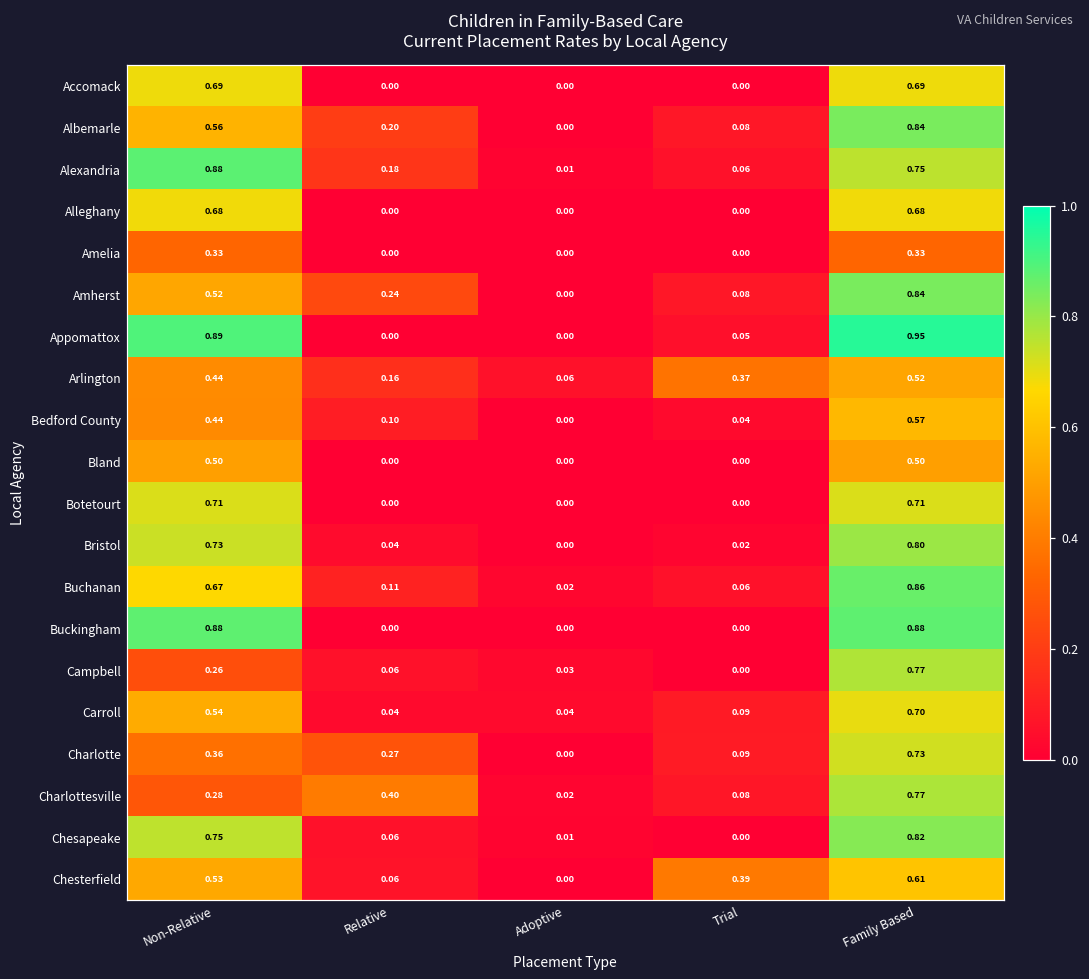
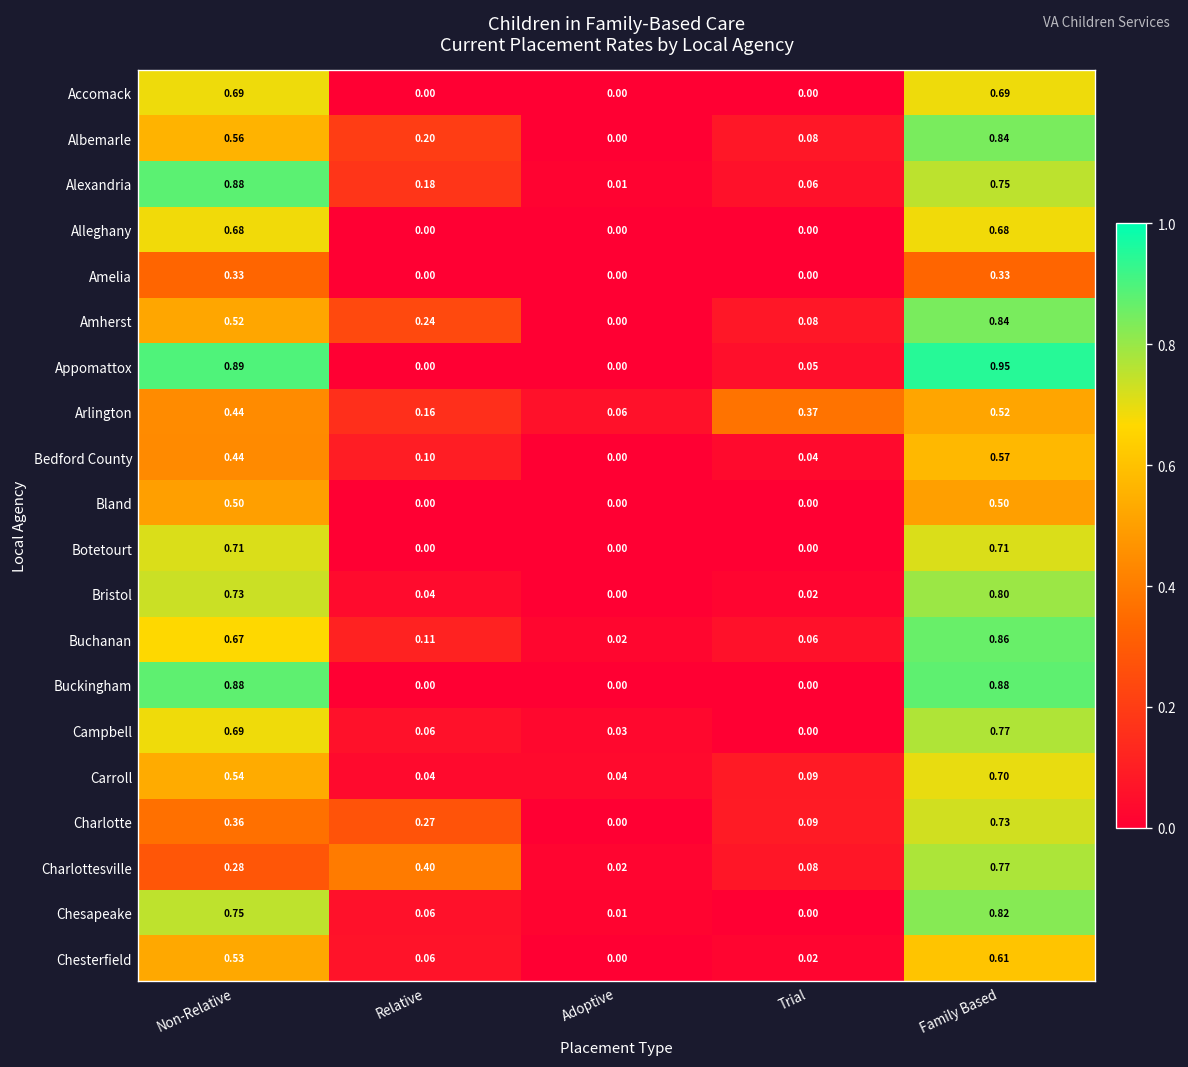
Campbell, Non-Relative: 0.26 -> 0.69
Chesterfield, Trial: 0.39 -> 0.02
